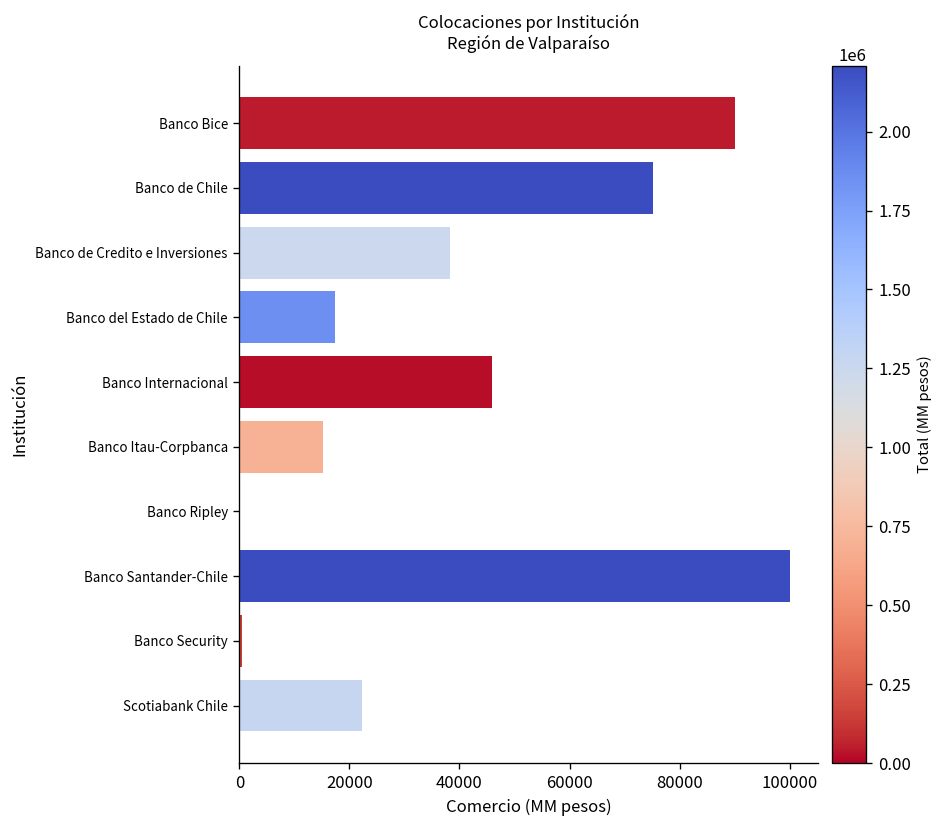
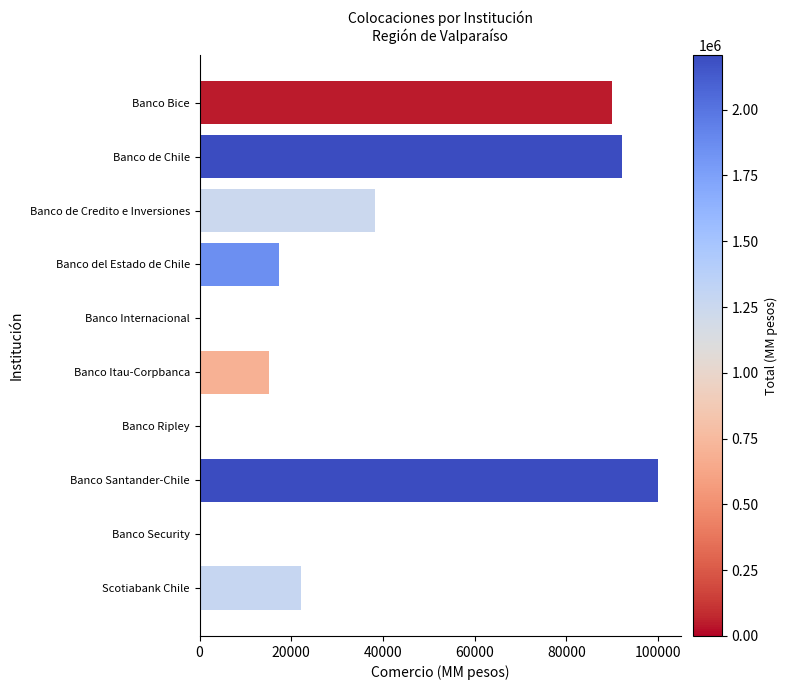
Banco de Chile: 75000 -> 92000
Banco Internacional: 46000 -> 0
